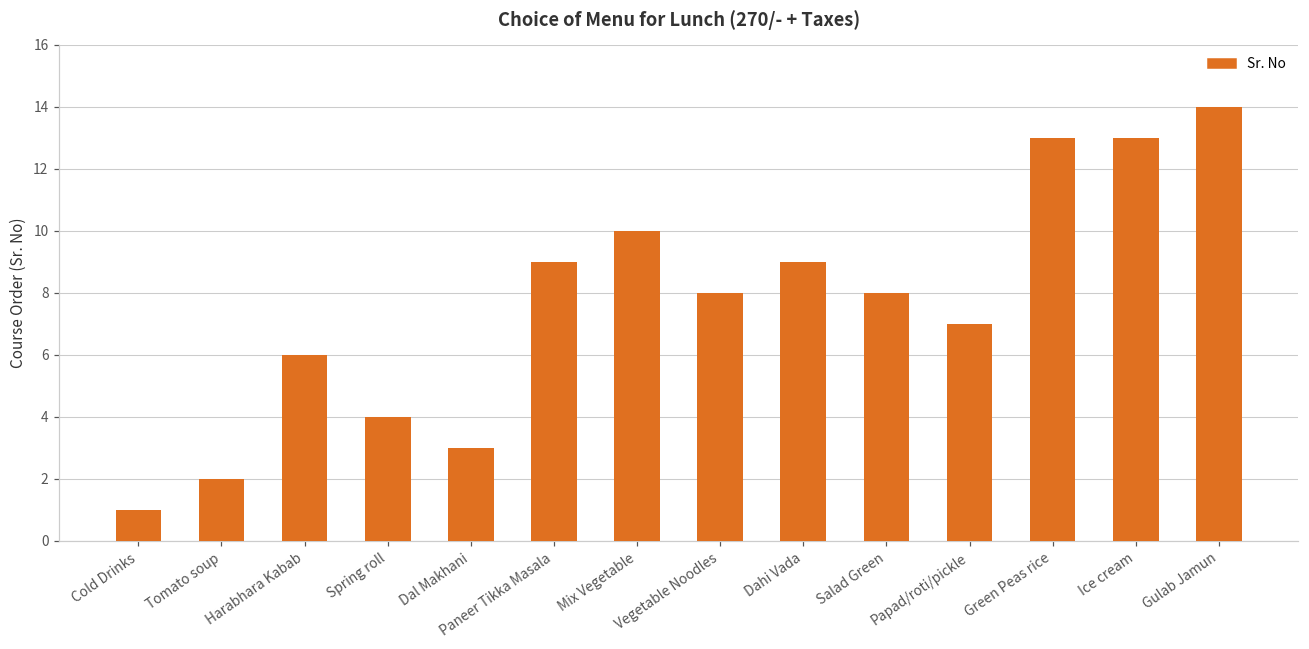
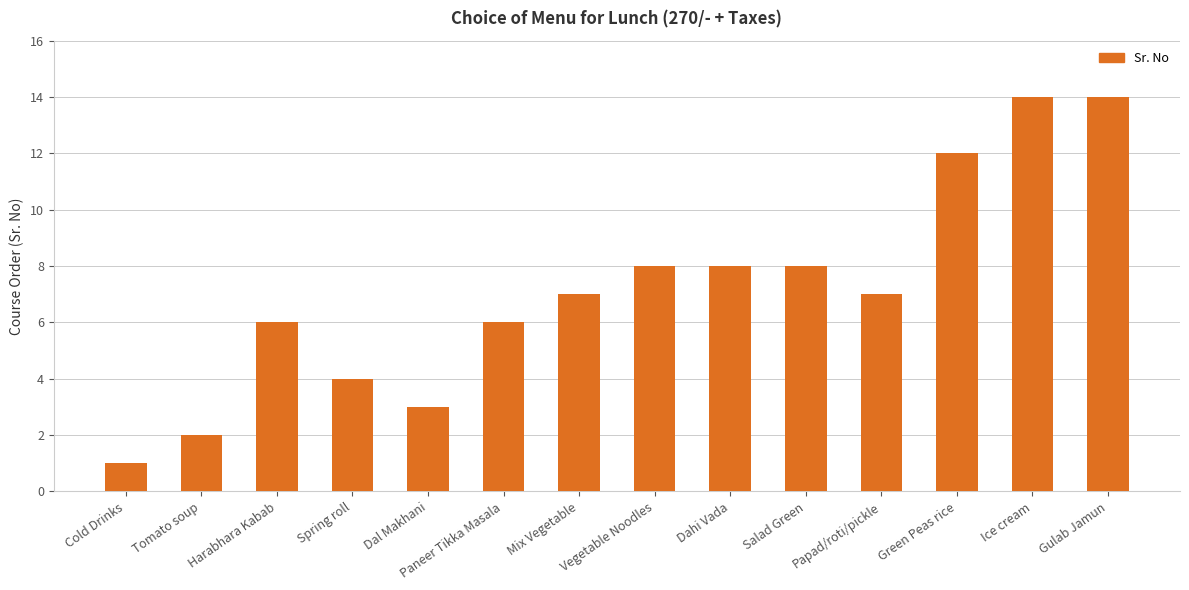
Paneer Tikka Masala: 9 -> 6
Mix Vegetable: 10 -> 7
Dahi Vada: 9 -> 8
Green Peas rice: 13 -> 12
Ice cream: 13 -> 14
